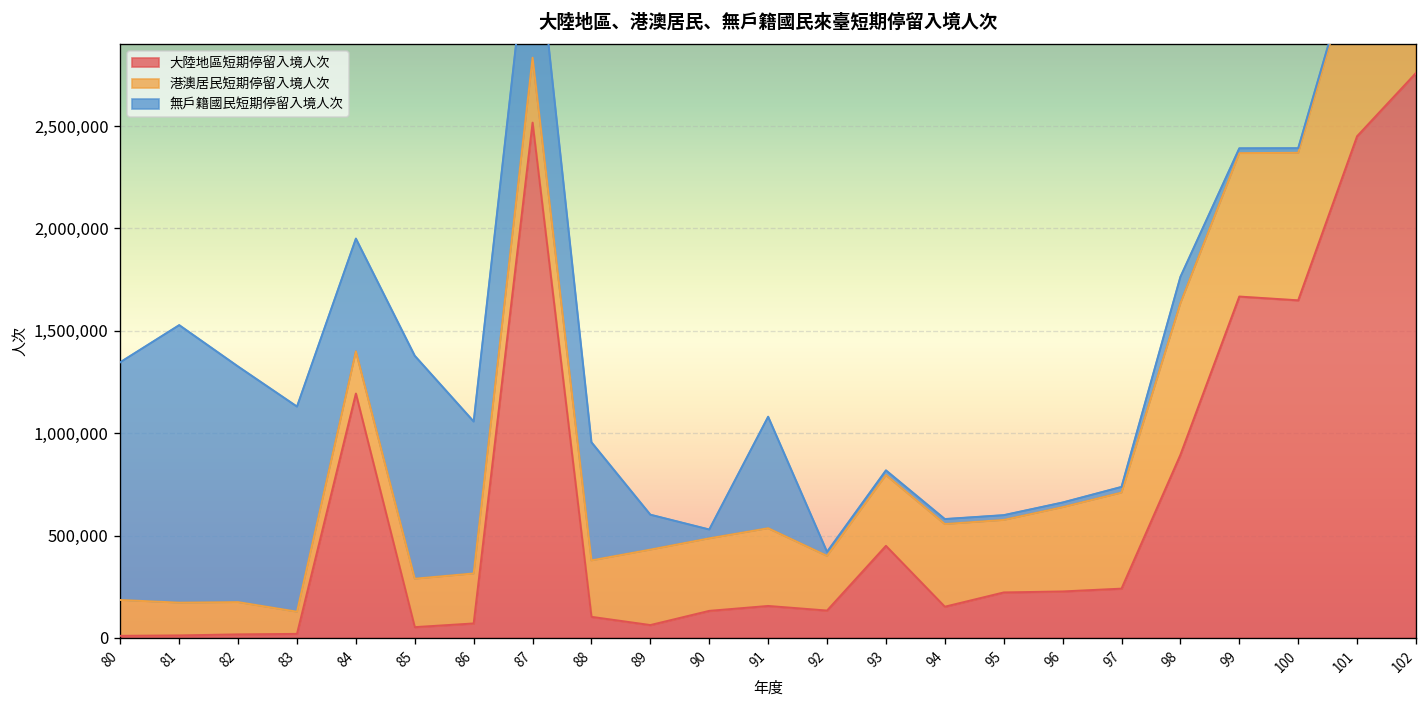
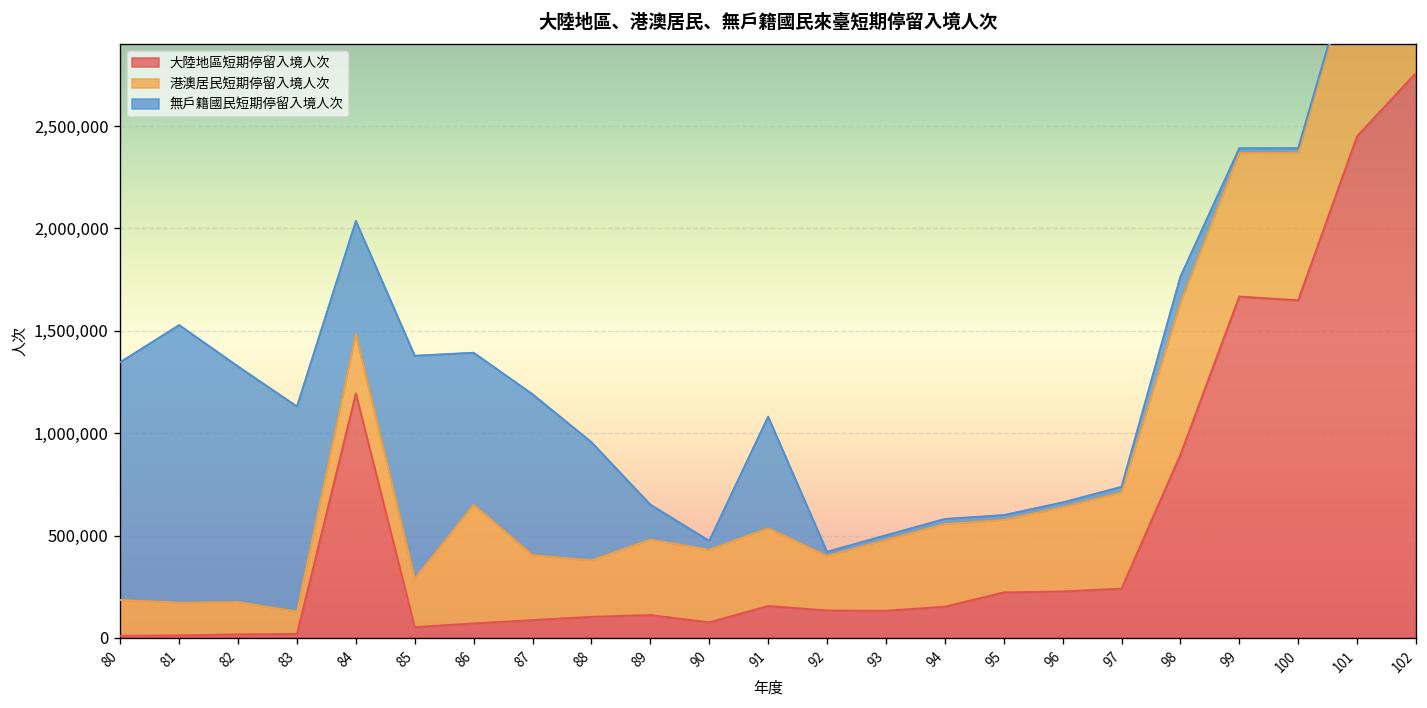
港澳居民短期停留入境人次, 84: 210,000 -> 290,000
港澳居民短期停留入境人次, 86: 240,000 -> 580,000
大陸地區短期停留入境人次, 87: 2,520,000 -> 90,000
大陸地區短期停留入境人次, 89: 60,000 -> 110,000
大陸地區短期停留入境人次, 90: 130,000 -> 80,000
大陸地區短期停留入境人次, 93: 450,000 -> 130,000
